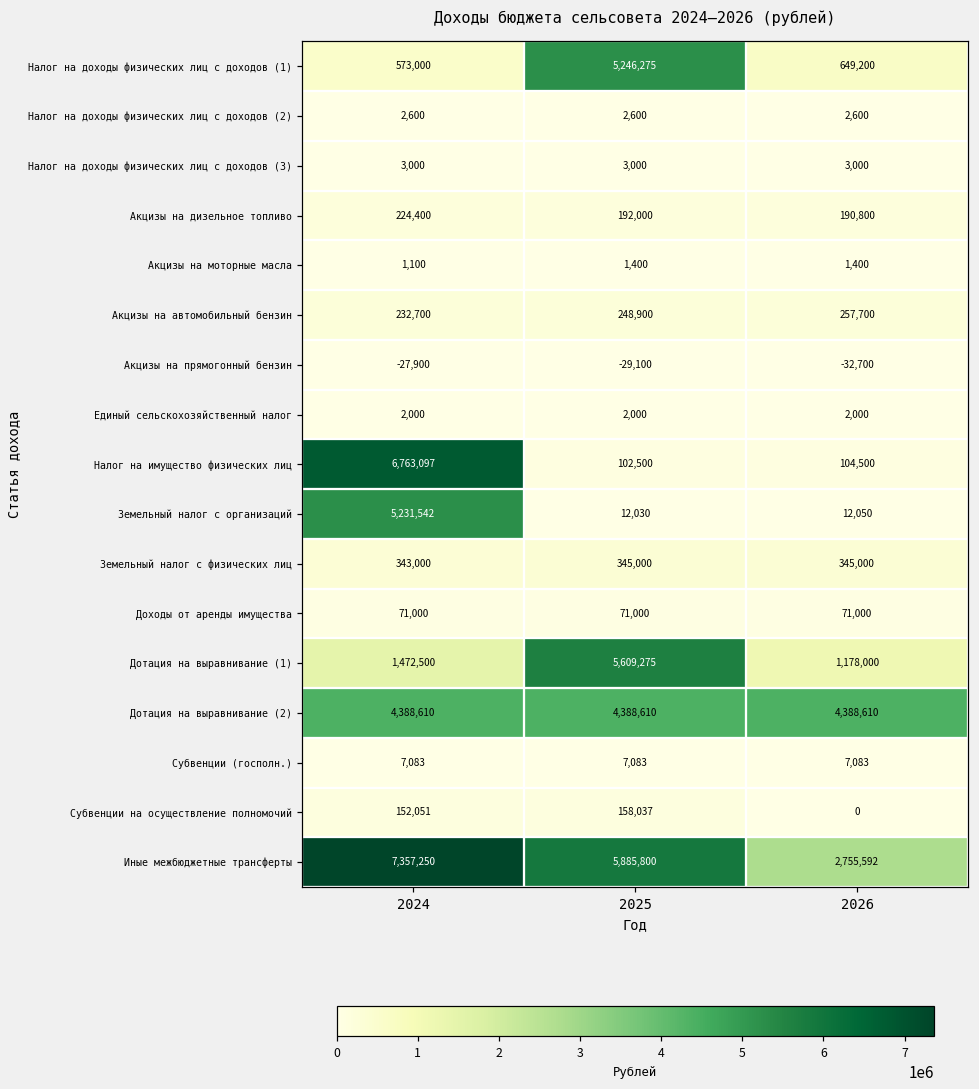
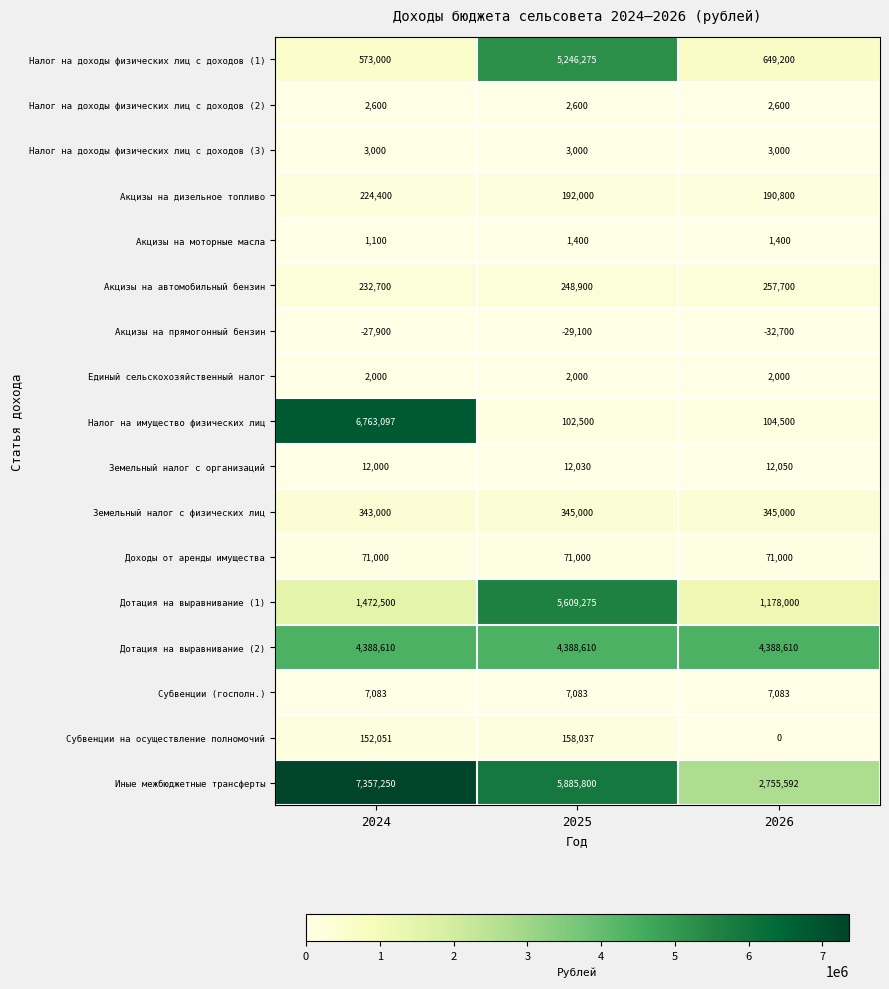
Земельный налог с организаций, 2024: 5,231,542 -> 12,000
